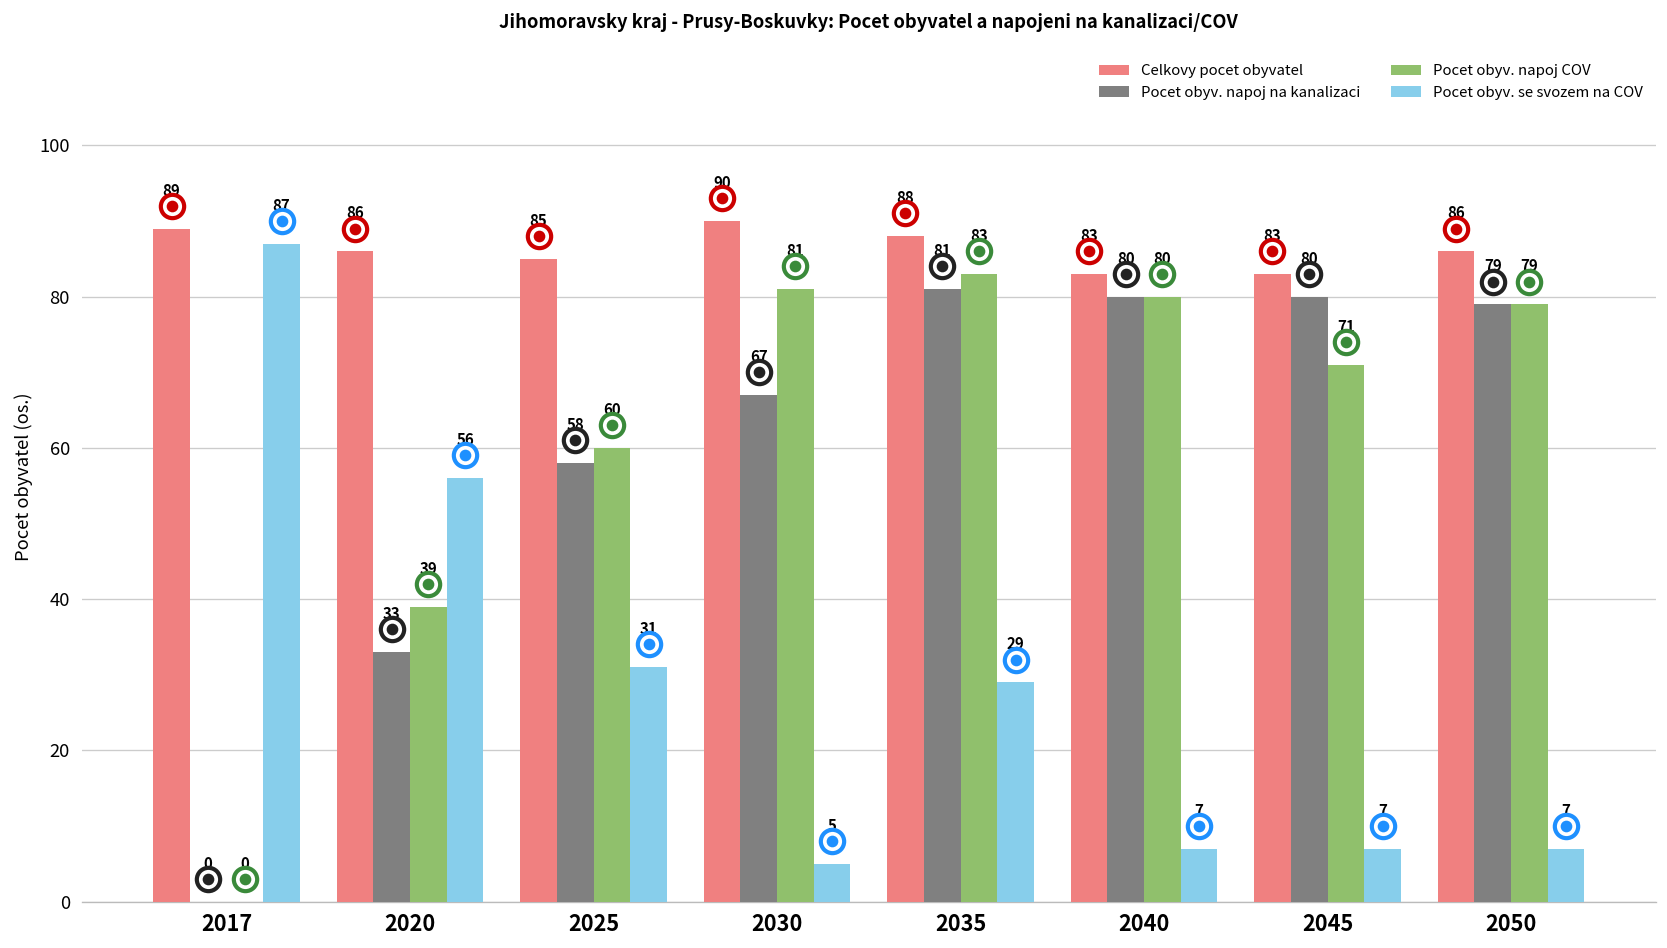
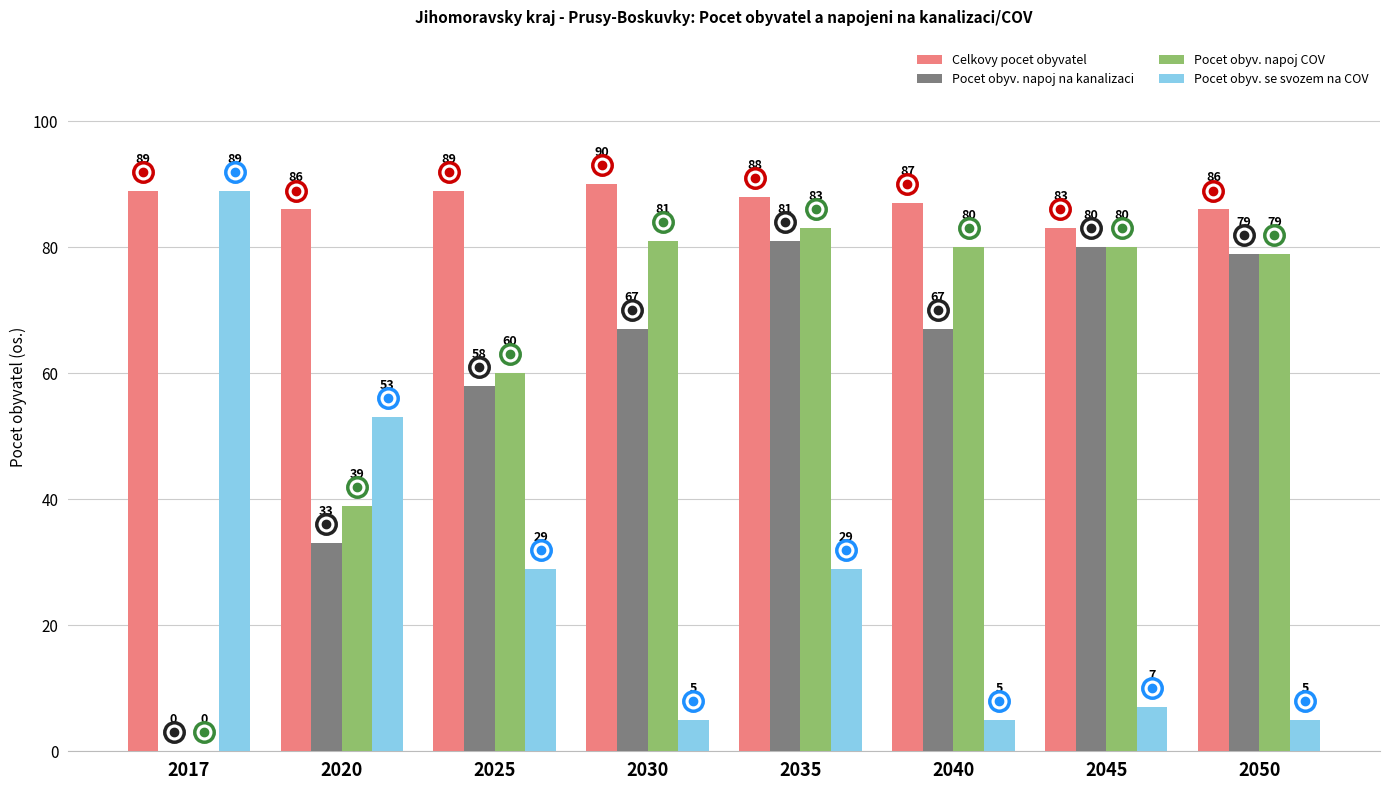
Pocet obyv. se svozem na COV, 2017: 87 -> 89
Pocet obyv. se svozem na COV, 2020: 56 -> 53
Celkovy pocet obyvatel, 2025: 85 -> 89
Pocet obyv. se svozem na COV, 2025: 31 -> 29
Celkovy pocet obyvatel, 2040: 83 -> 87
Pocet obyv. napoj na kanalizaci, 2040: 80 -> 67
Pocet obyv. se svozem na COV, 2040: 7 -> 5
Pocet obyv. napoj COV, 2045: 71 -> 80
Pocet obyv. se svozem na COV, 2050: 7 -> 5
